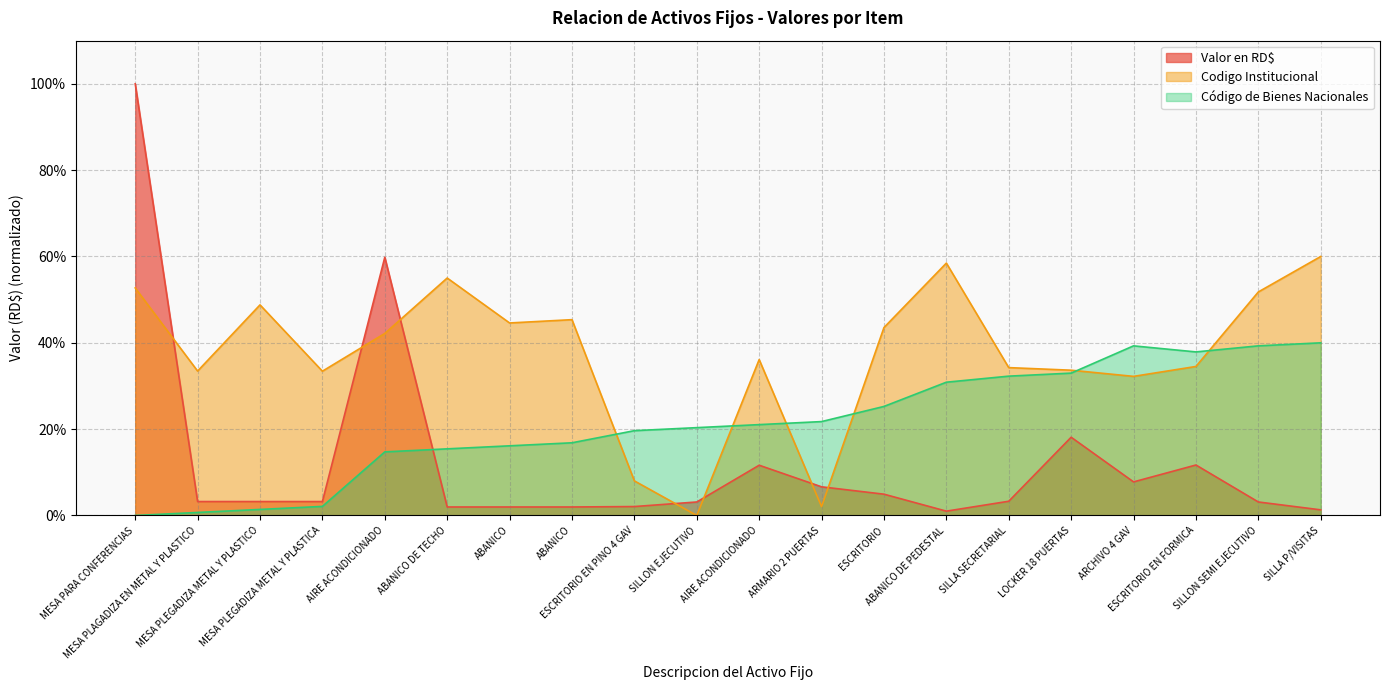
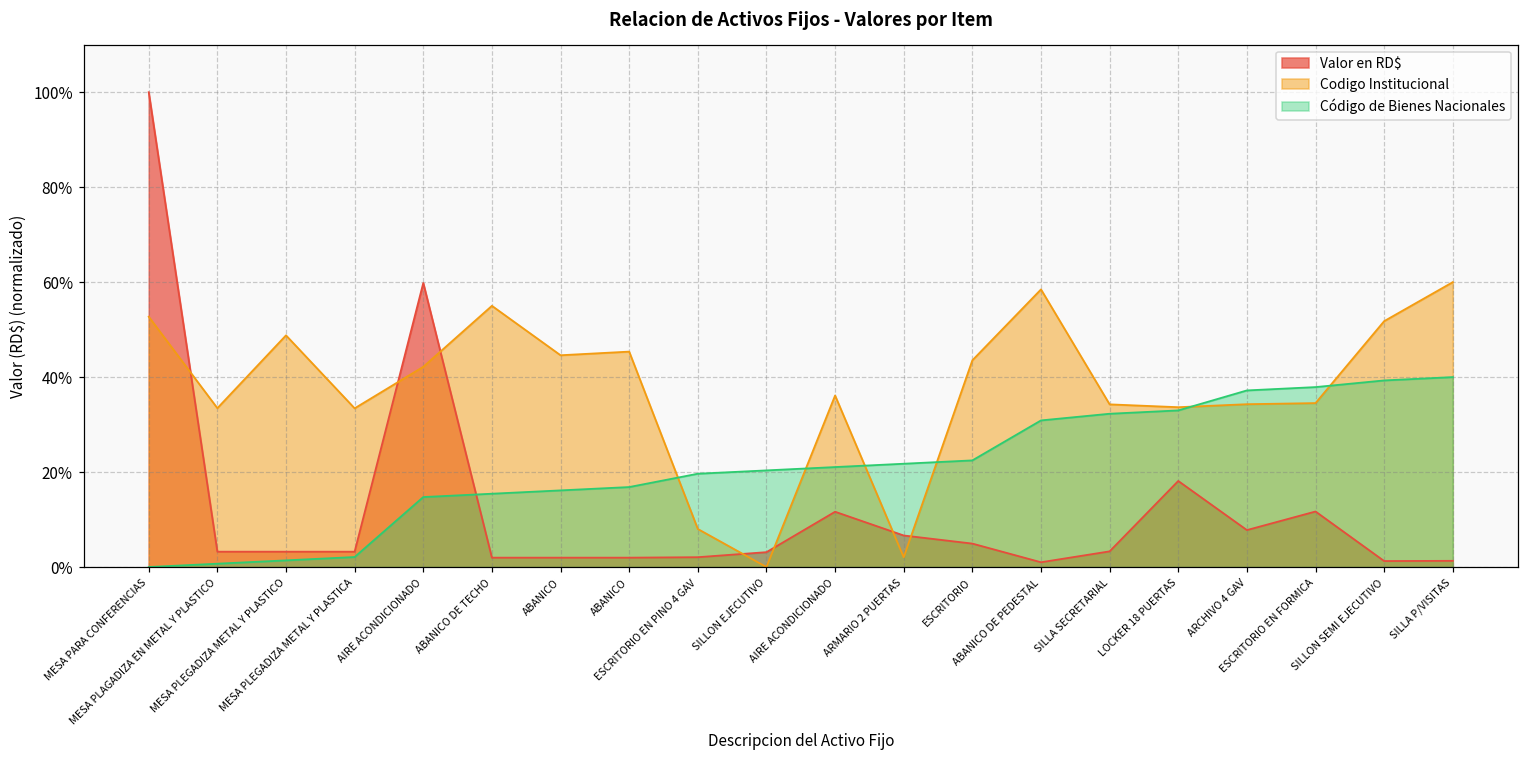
Código de Bienes Nacionales, ESCRITORIO: 25% -> 22%
Codigo Institucional, ARCHIVO 4 GAV: 32% -> 34%
Código de Bienes Nacionales, ARCHIVO 4 GAV: 39% -> 37%
Valor en RD$, SILLON SEMI EJECUTIVO: 3% -> 1%
